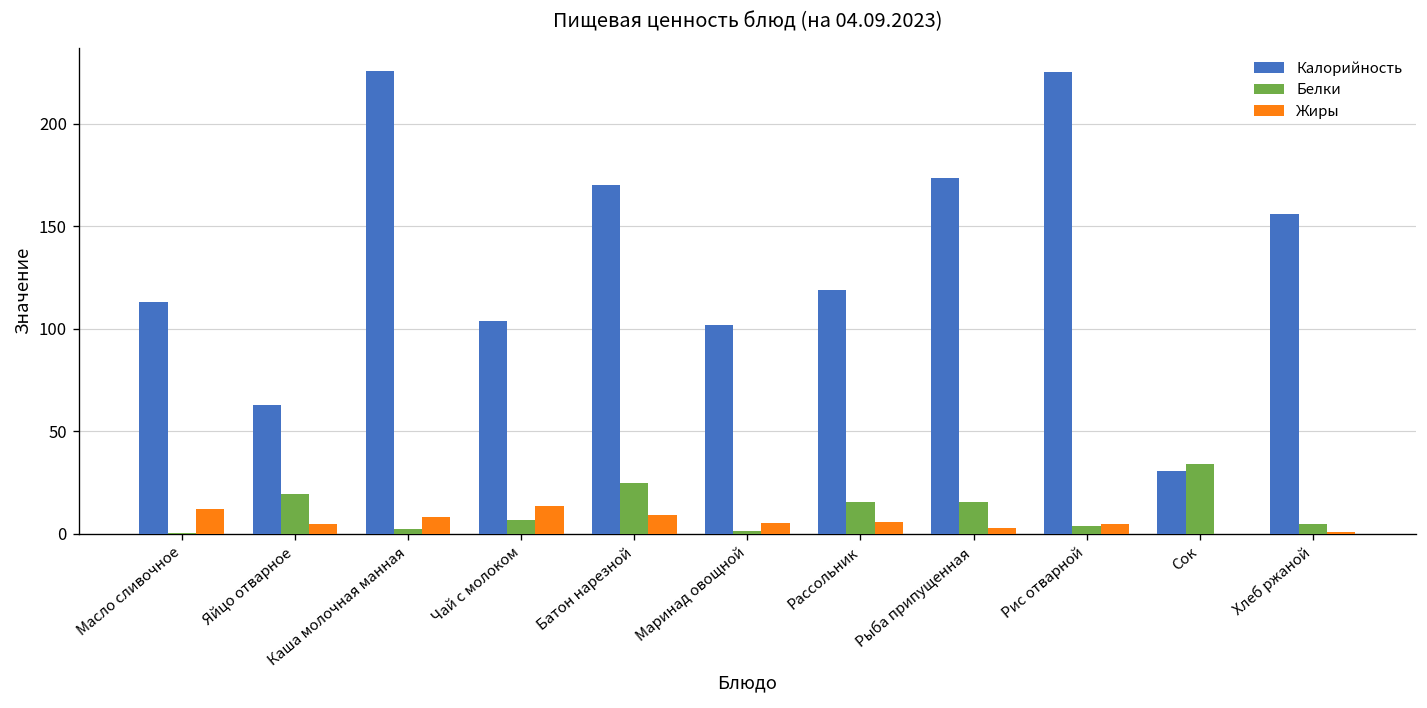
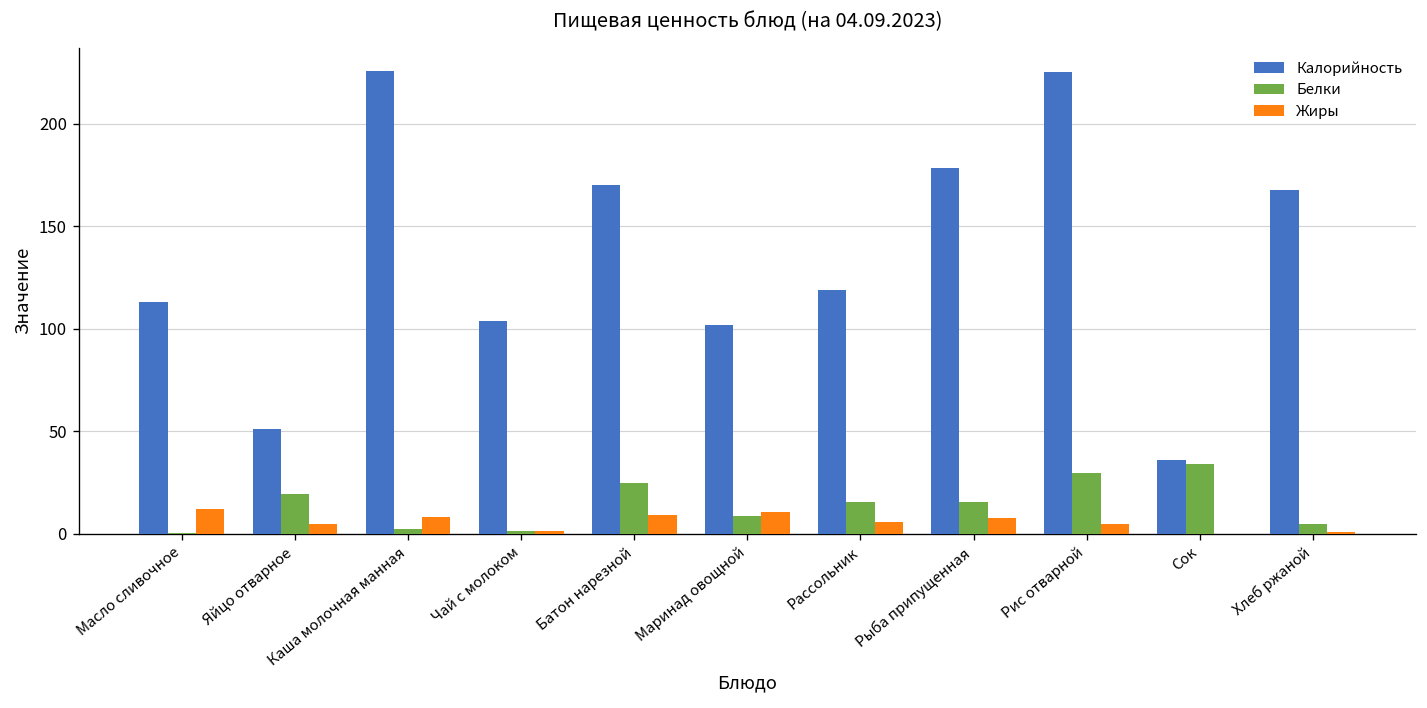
Калорийность, Яйцо отварное: 63 -> 51
Белки, Чай с молоком: 7 -> 1
Жиры, Чай с молоком: 13 -> 2
Белки, Маринад овощной: 1 -> 9
Жиры, Маринад овощной: 5 -> 11
Калорийность, Рыба припущенная: 174 -> 178
Жиры, Рыба припущенная: 3 -> 8
Белки, Рис отварной: 4 -> 30
Калорийность, Сок: 31 -> 36
Калорийность, Хлеб ржаной: 156 -> 168
